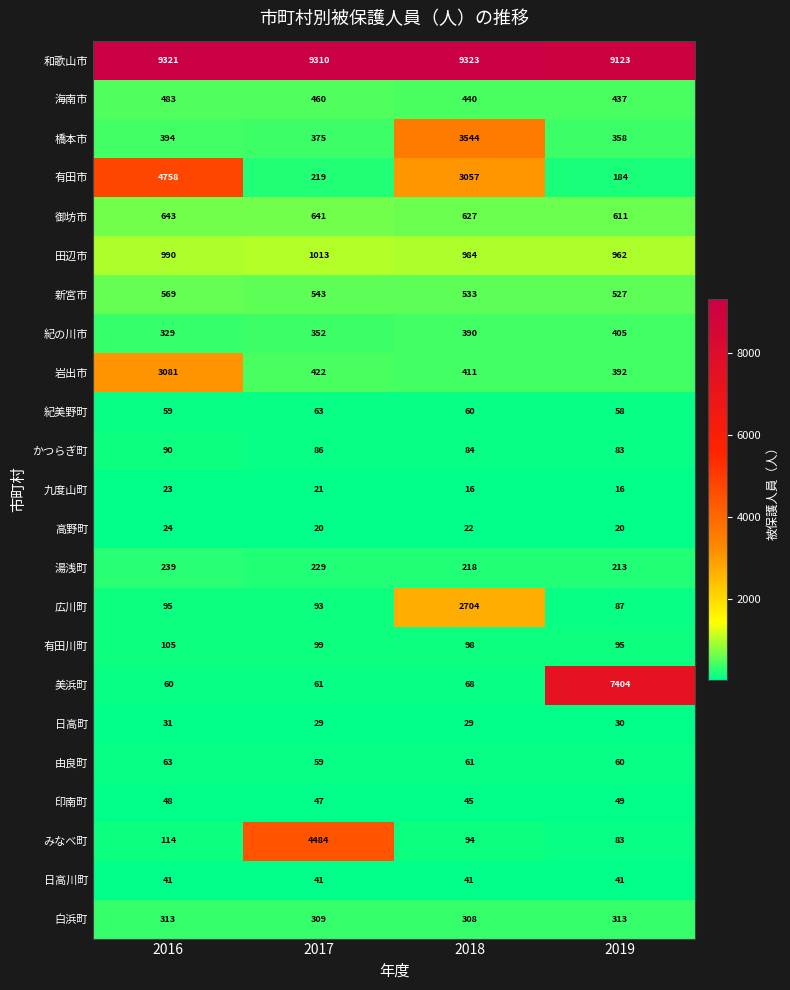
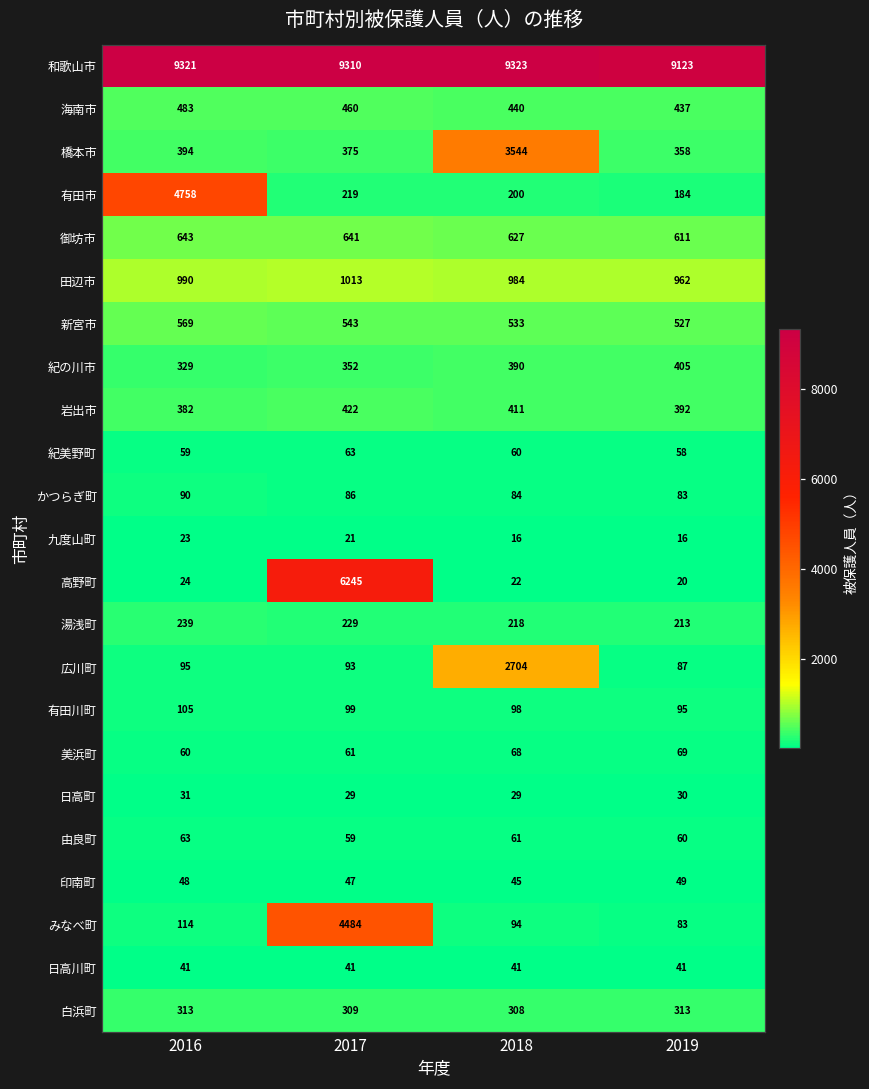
有田市, 2018: 3057 -> 200
岩出市, 2016: 3081 -> 382
高野町, 2017: 20 -> 6245
美浜町, 2019: 7404 -> 69
